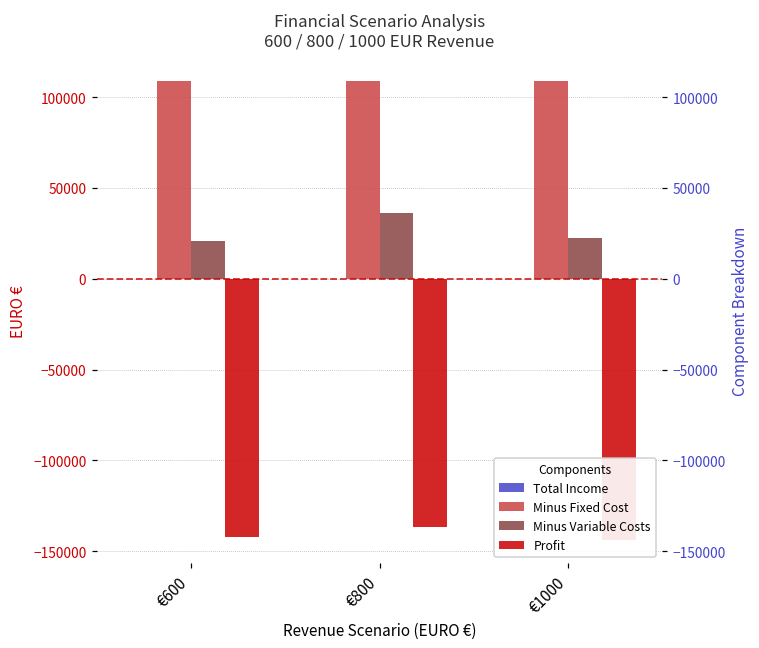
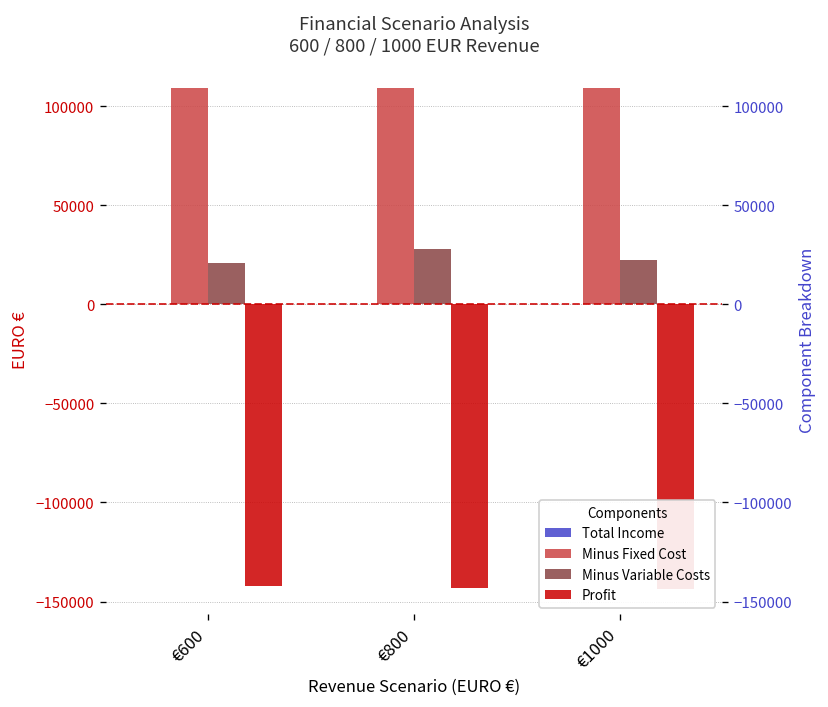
Minus Variable Costs, €800: 36000 -> 28000
Profit, €800: -137000 -> -143000
